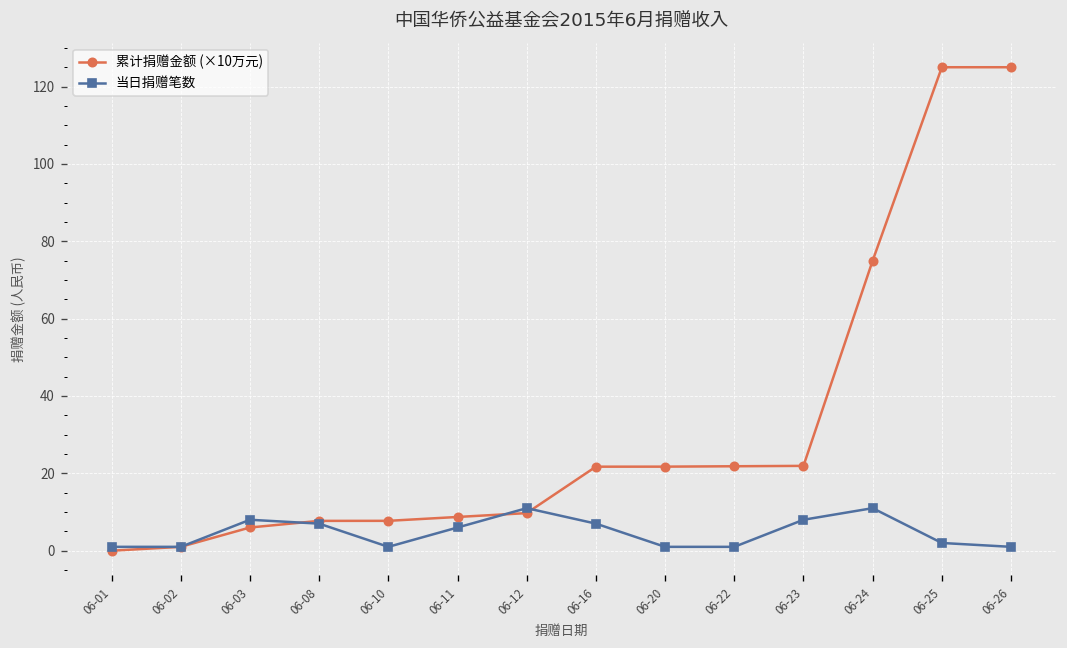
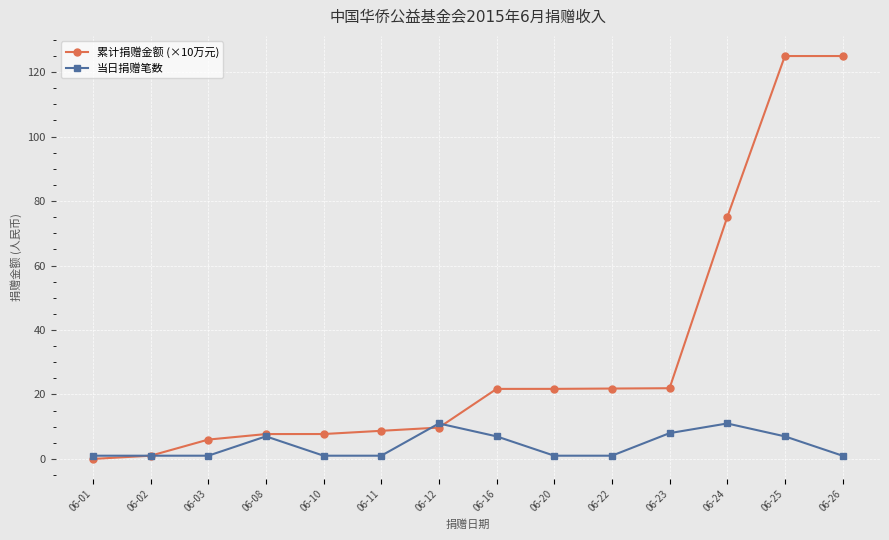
当日捐赠笔数, 06-03: 8 -> 1
当日捐赠笔数, 06-11: 6 -> 1
当日捐赠笔数, 06-25: 2 -> 7
